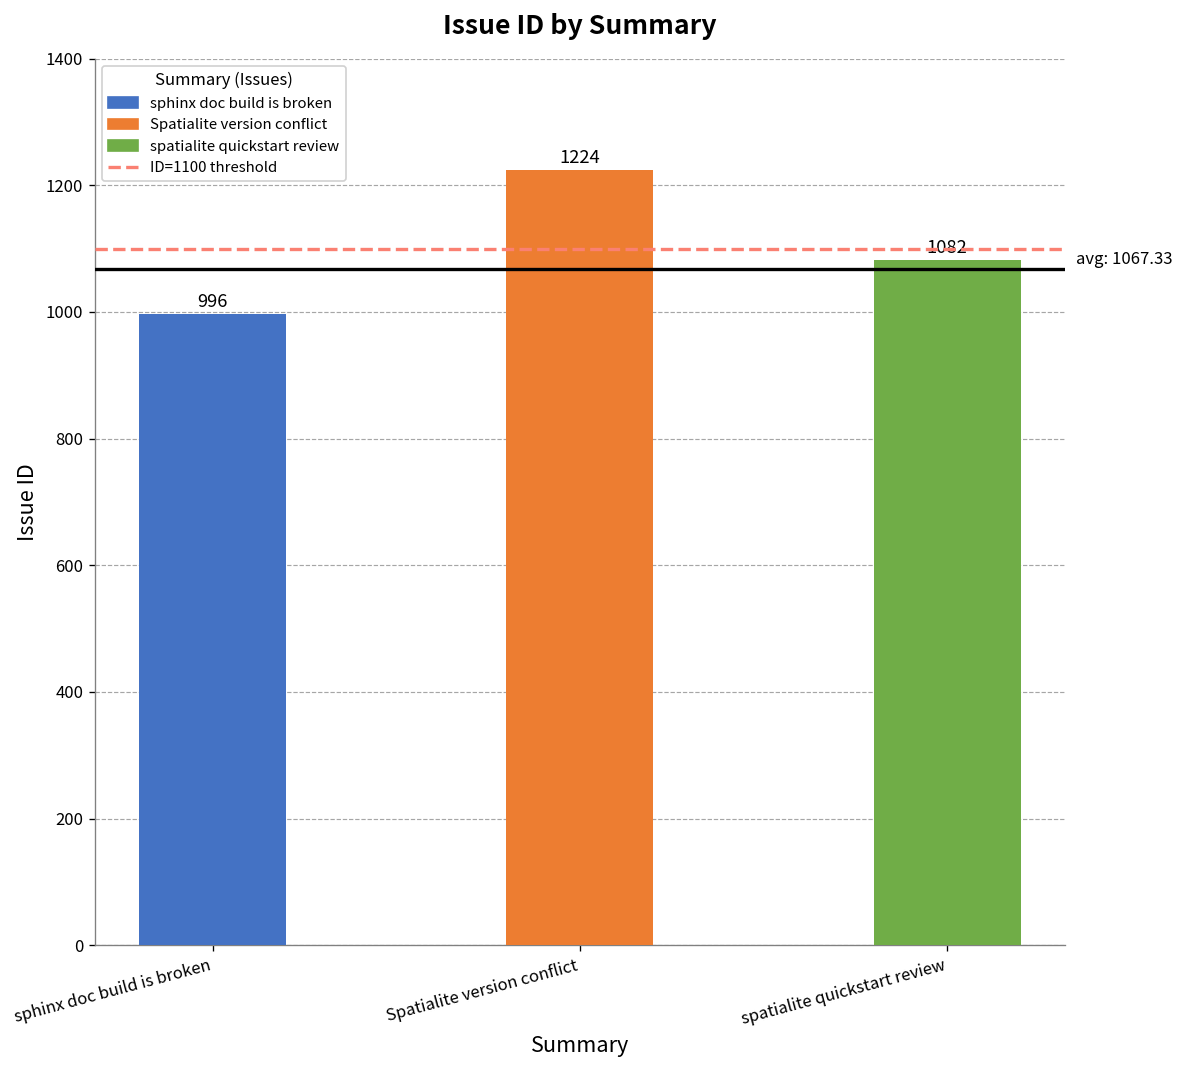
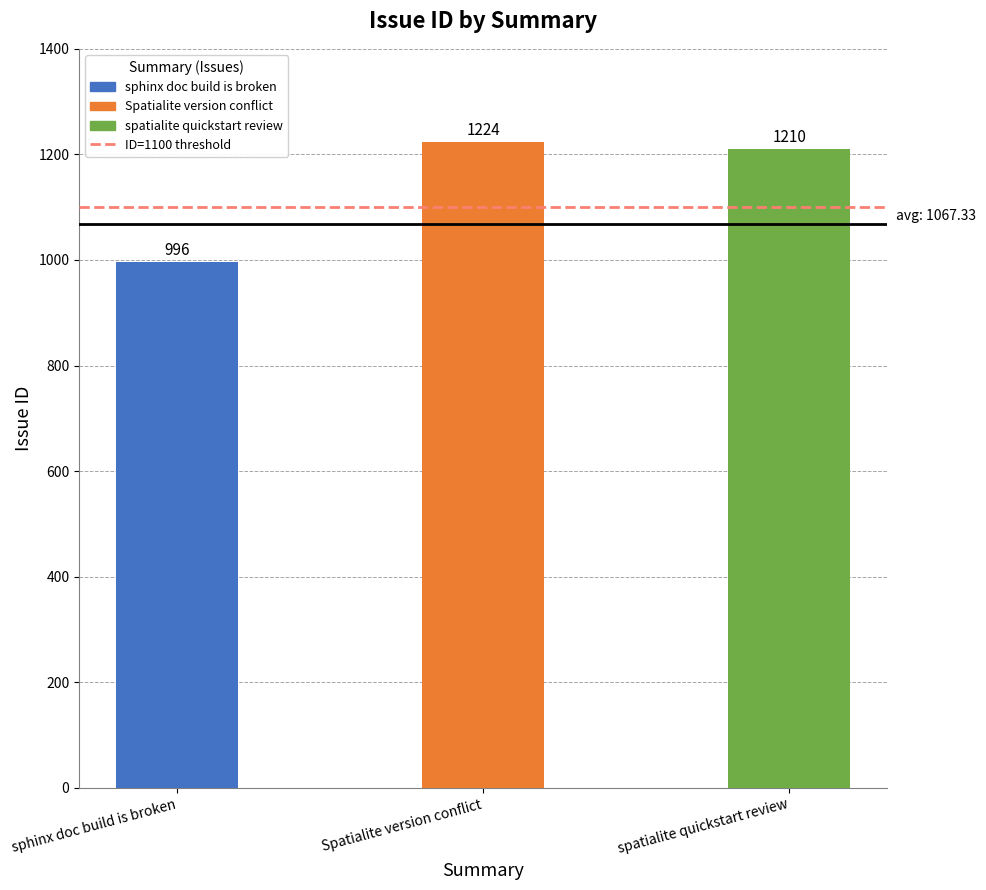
spatialite quickstart review: 1082 -> 1210
